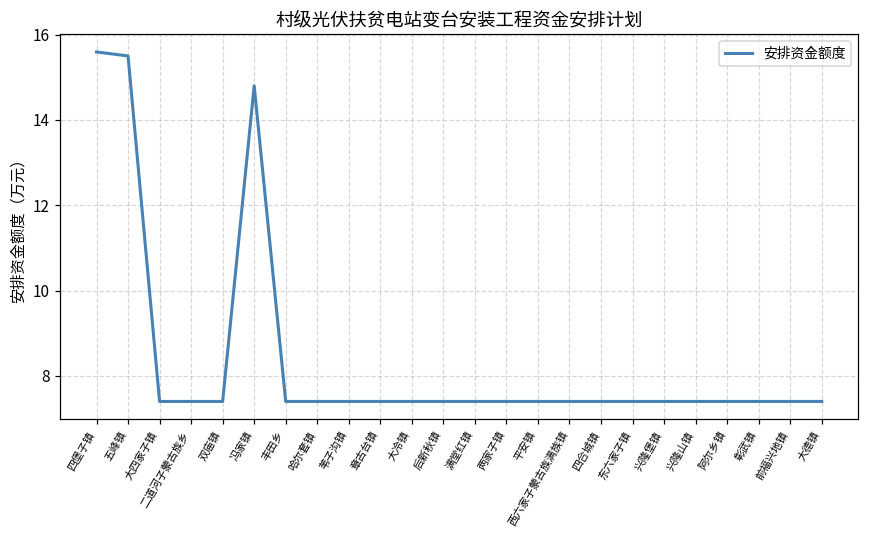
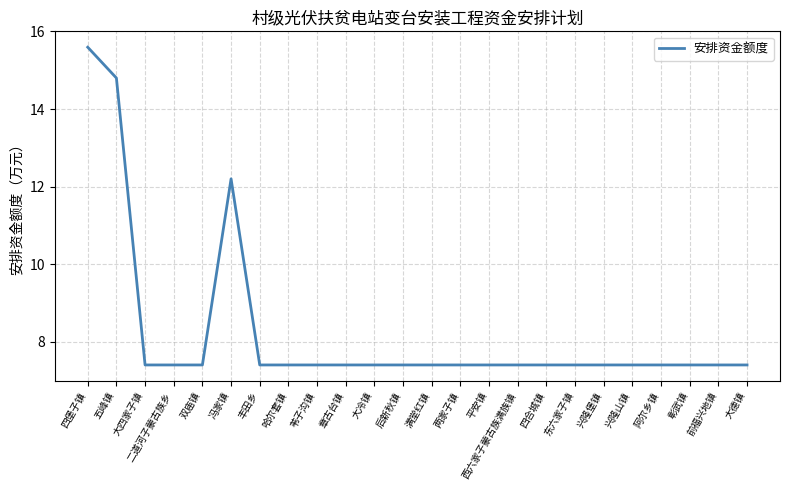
五峰镇: 15.5 -> 14.8
冯家镇: 14.8 -> 12.2
